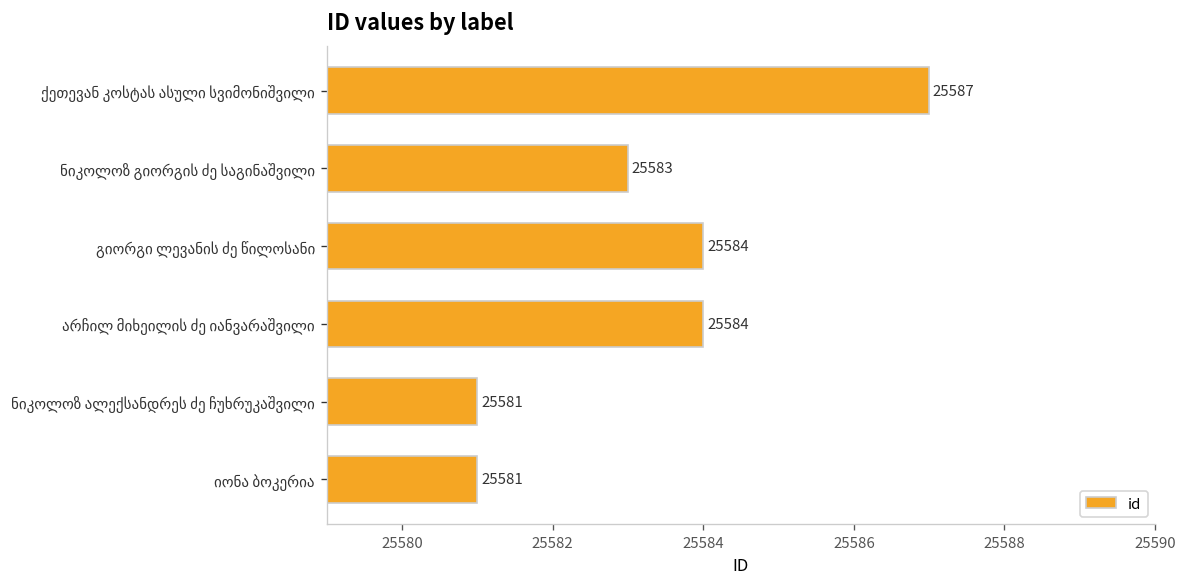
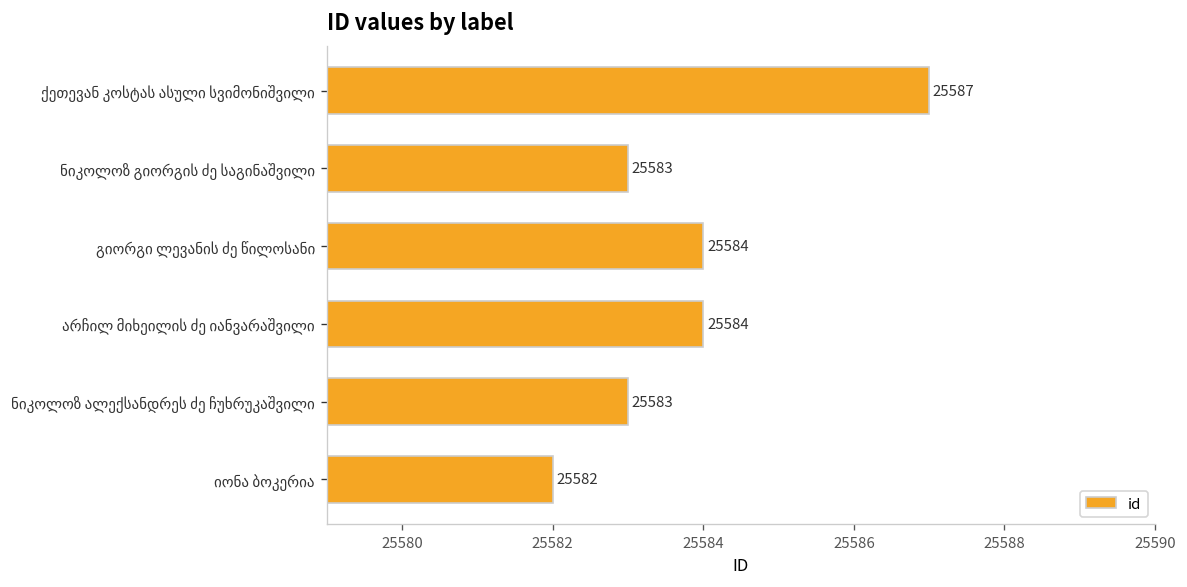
ნიკოლოზ ალექსანდრეს ძე ჩუხრუკაშვილი: 25581 -> 25583
იონა ბოკერია: 25581 -> 25582
